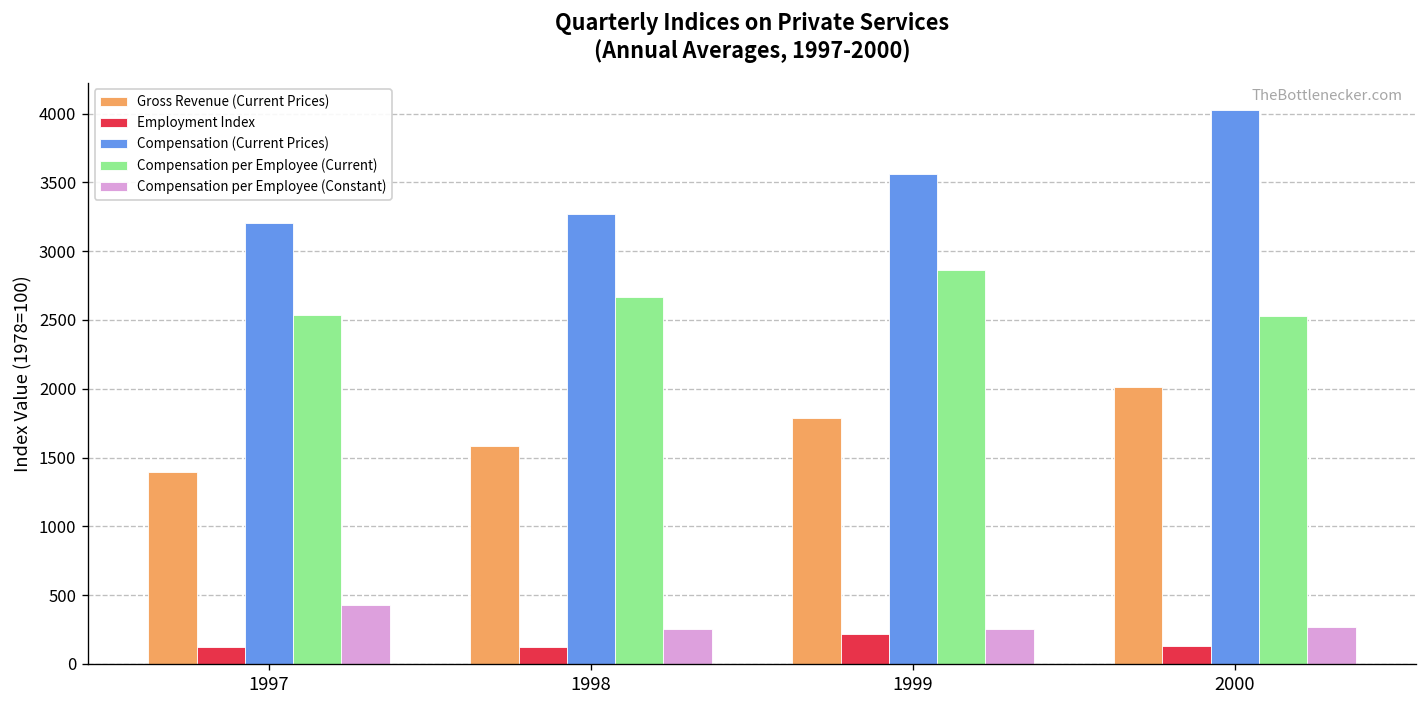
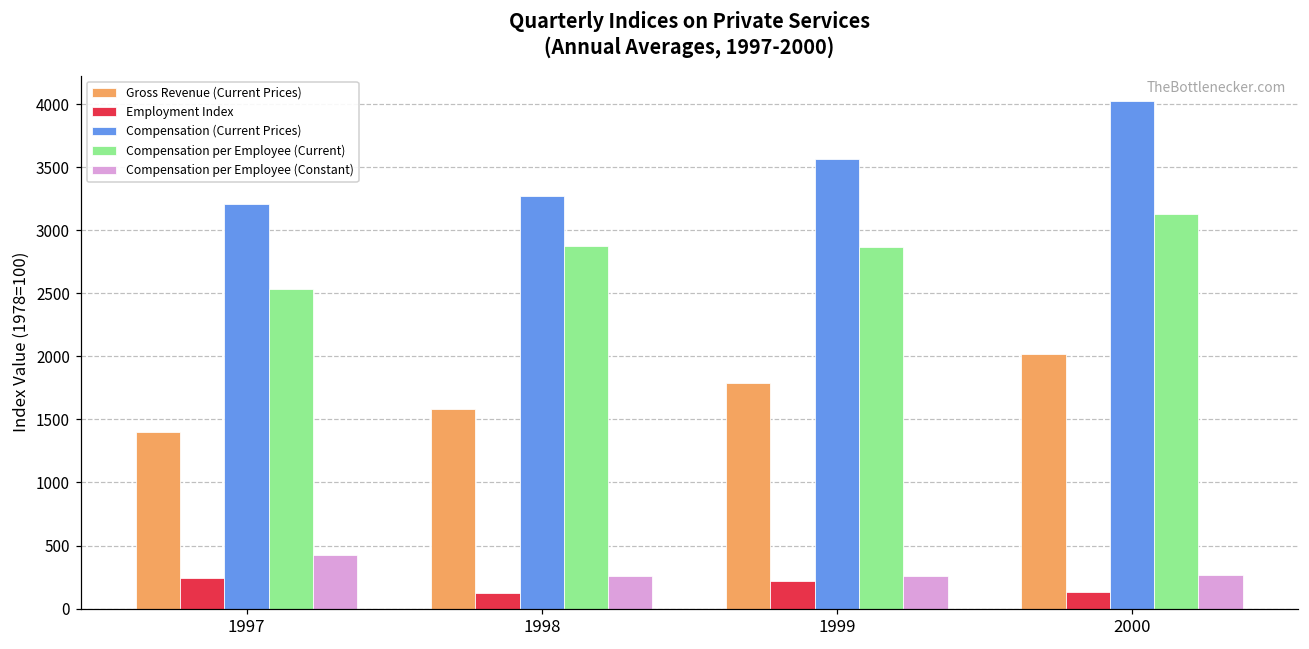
Employment Index, 1997: 120 -> 240
Compensation per Employee (Current), 1998: 2660 -> 2870
Compensation per Employee (Current), 2000: 2530 -> 3130
